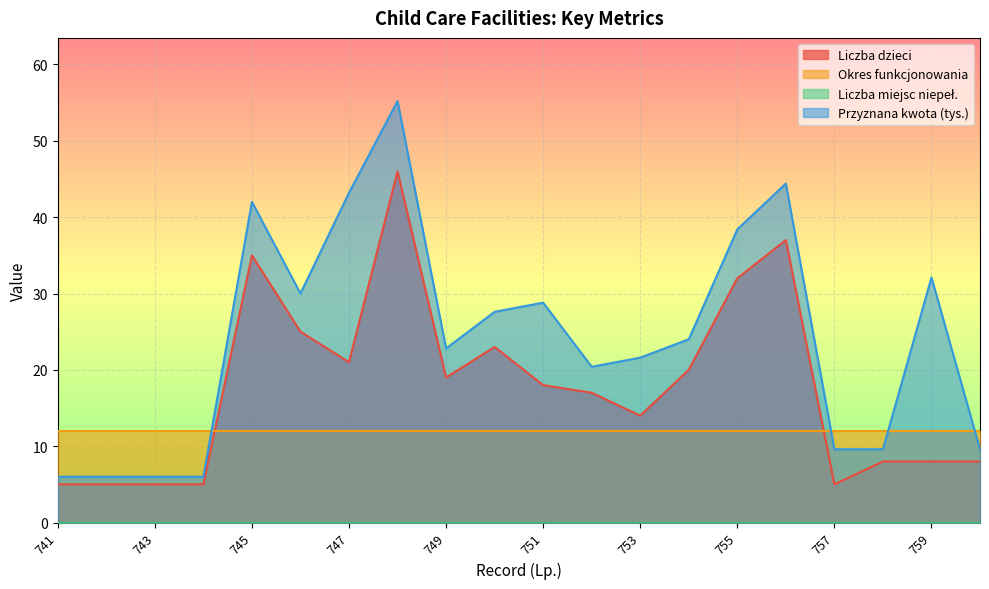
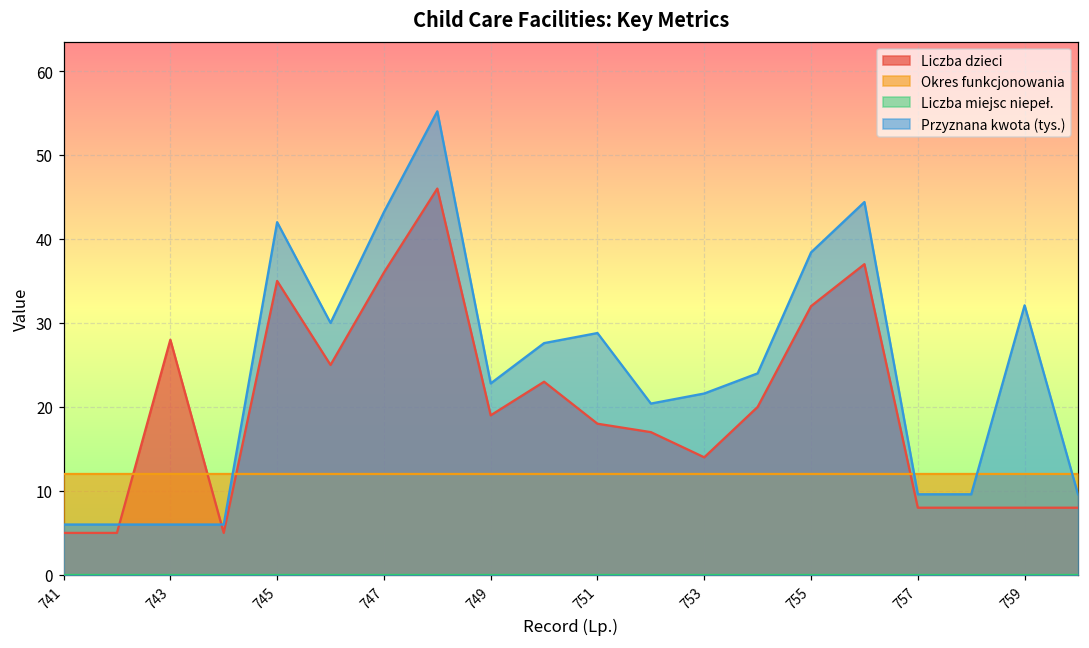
Liczba dzieci, 743: 5 -> 28
Liczba dzieci, 747: 21 -> 36
Liczba dzieci, 757: 5 -> 8
